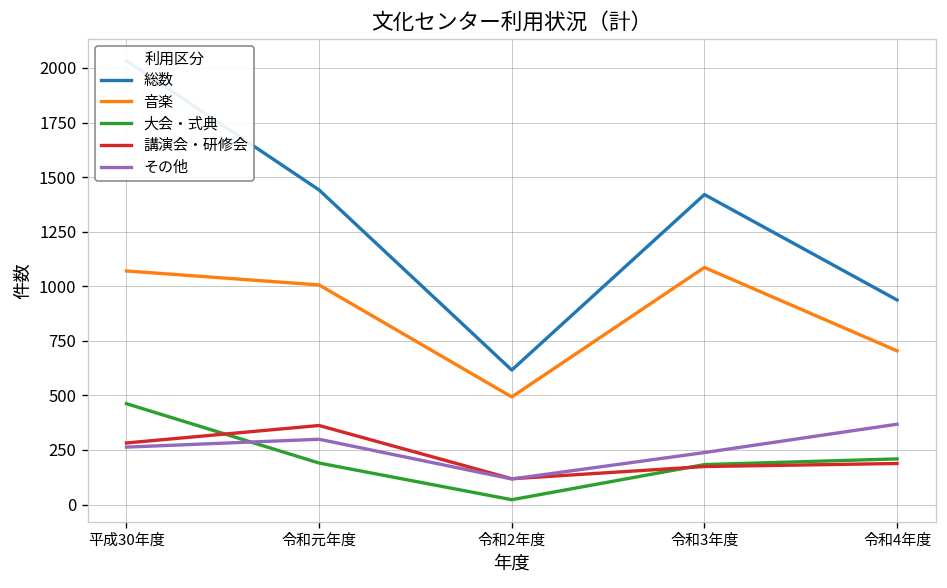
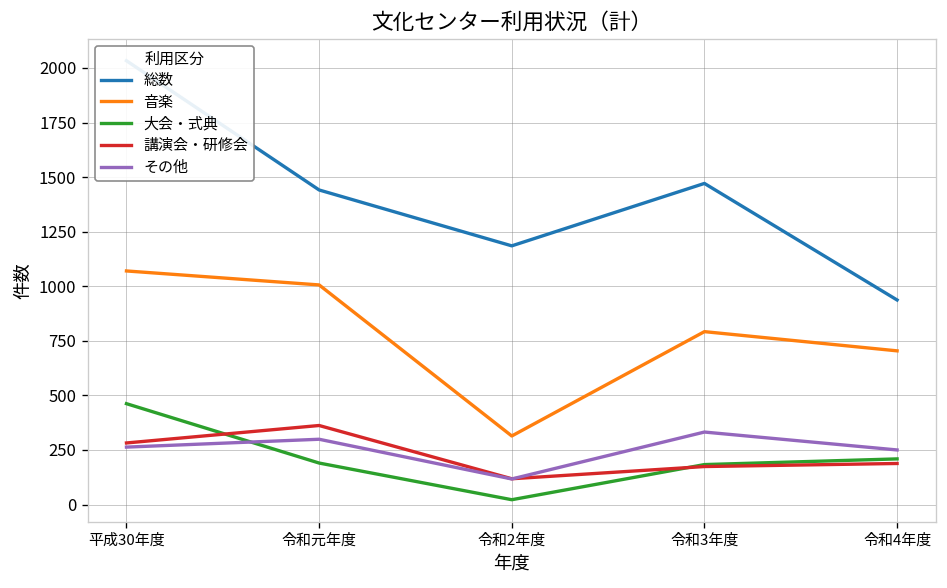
総数, 令和2年度: 620 -> 1190
音楽, 令和2年度: 490 -> 310
総数, 令和3年度: 1420 -> 1470
音楽, 令和3年度: 1090 -> 790
その他, 令和3年度: 240 -> 330
その他, 令和4年度: 370 -> 250
